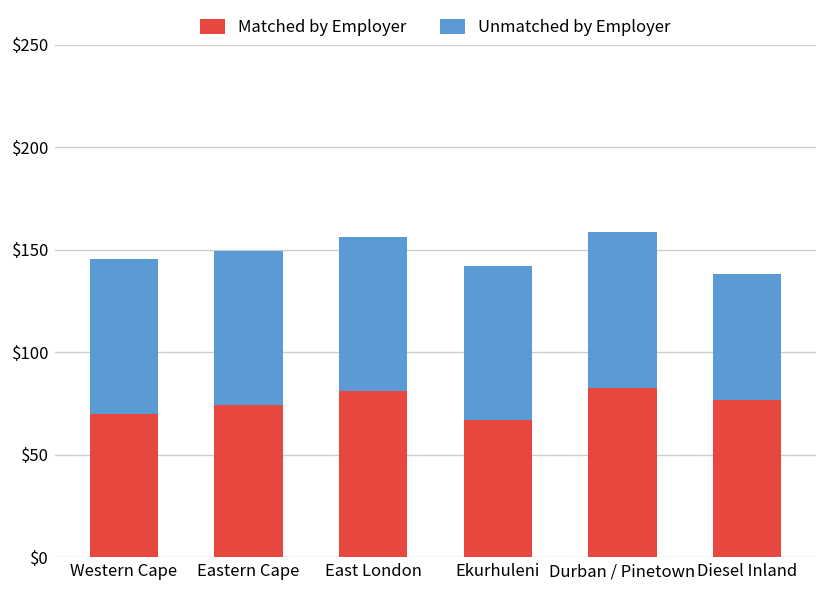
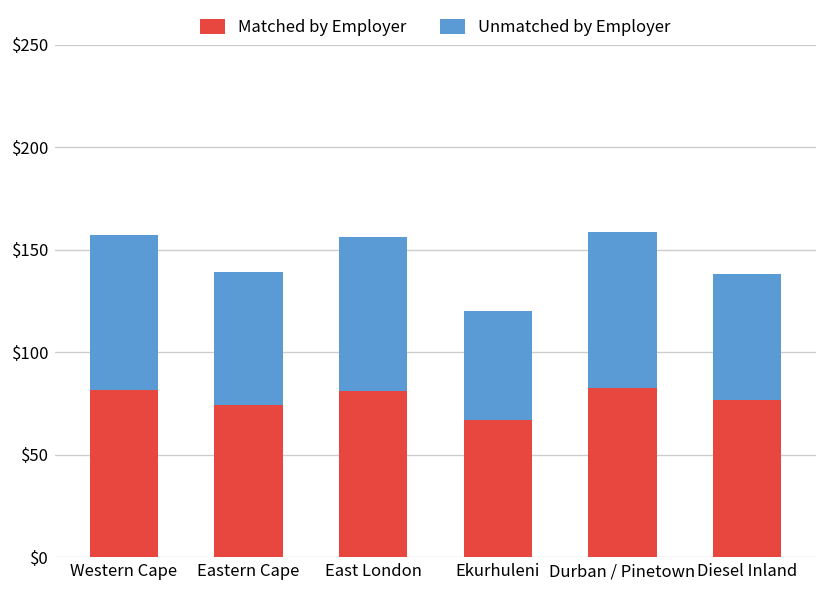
Matched by Employer, Western Cape: $70 -> $81
Unmatched by Employer, Eastern Cape: $75 -> $65
Unmatched by Employer, Ekurhuleni: $75 -> $53
